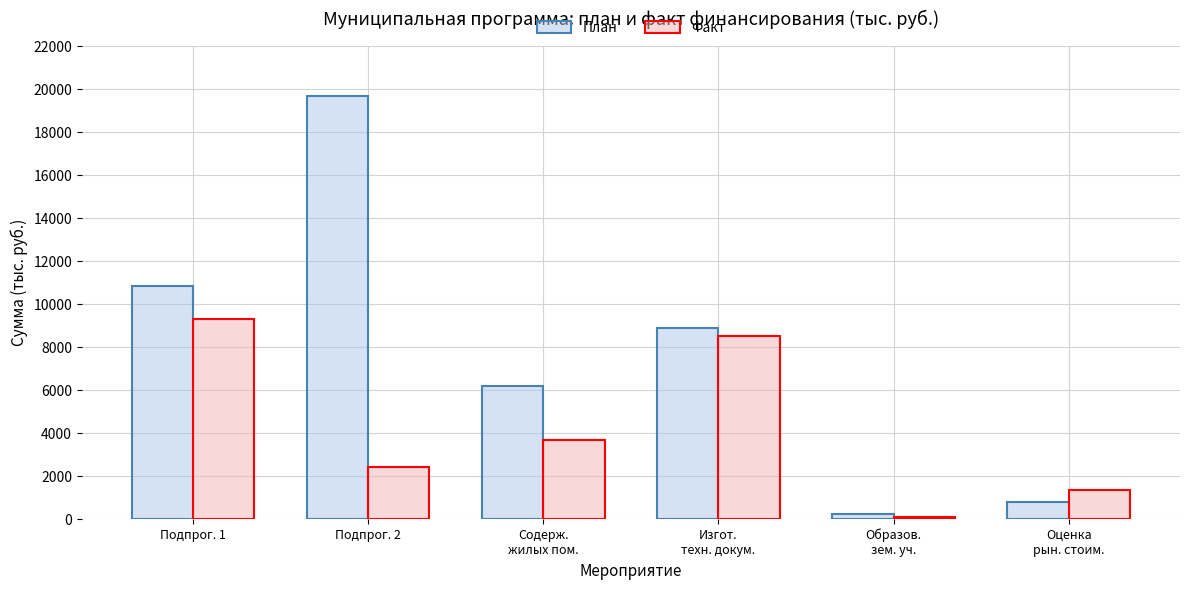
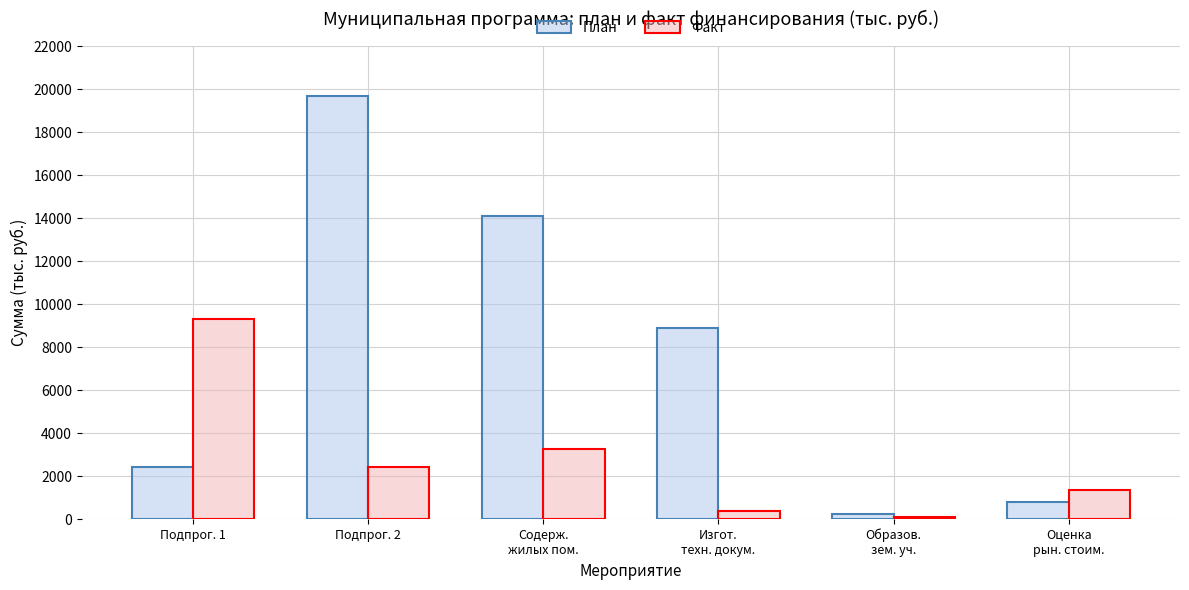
План, Подпрог. 1: 10800 -> 2400
План, Содерж. жилых пом.: 6200 -> 14100
Факт, Содерж. жилых пом.: 3700 -> 3300
Факт, Изгот. техн. докум.: 8500 -> 400
